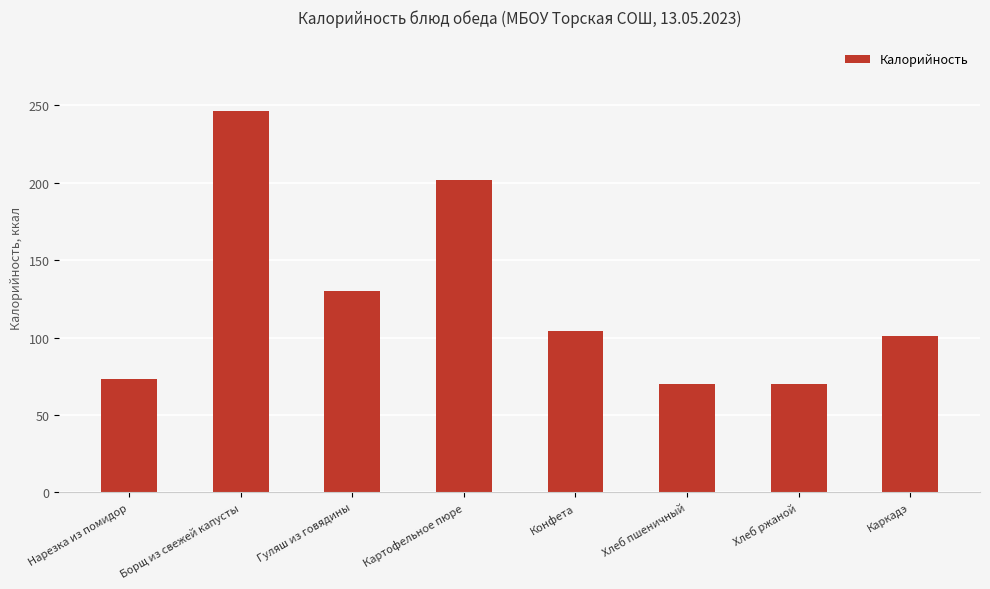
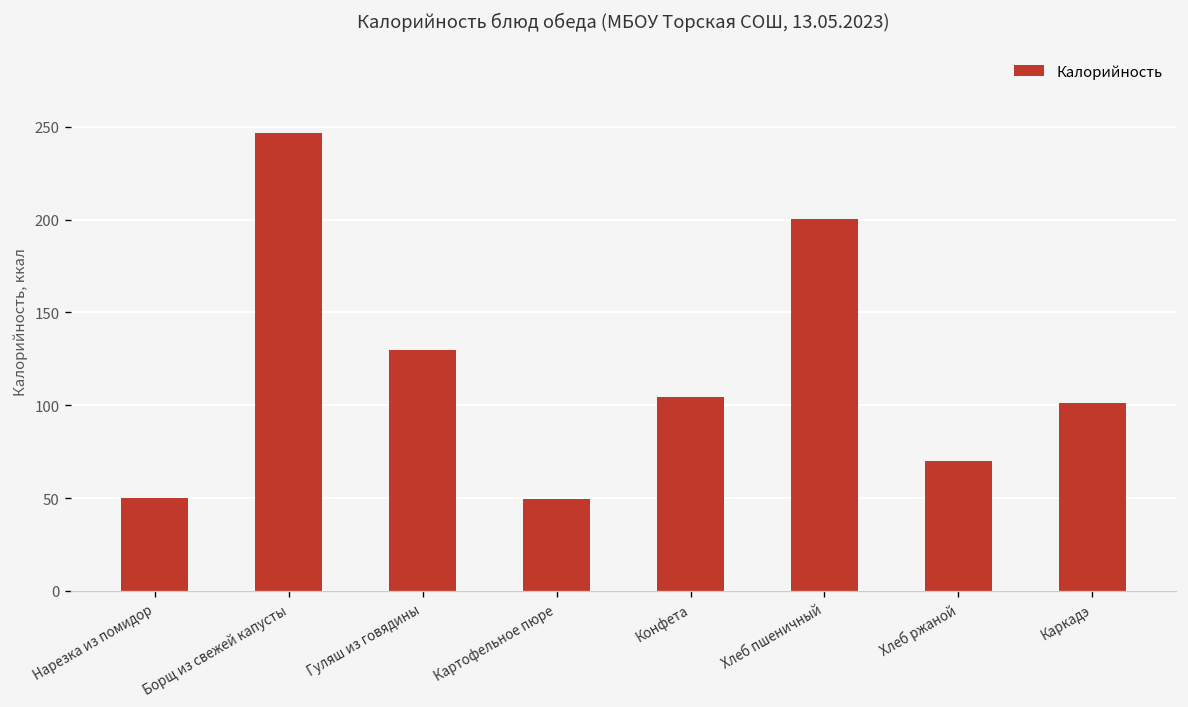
Нарезка из помидор: 73 -> 50
Картофельное пюре: 202 -> 50
Хлеб пшеничный: 70 -> 200
